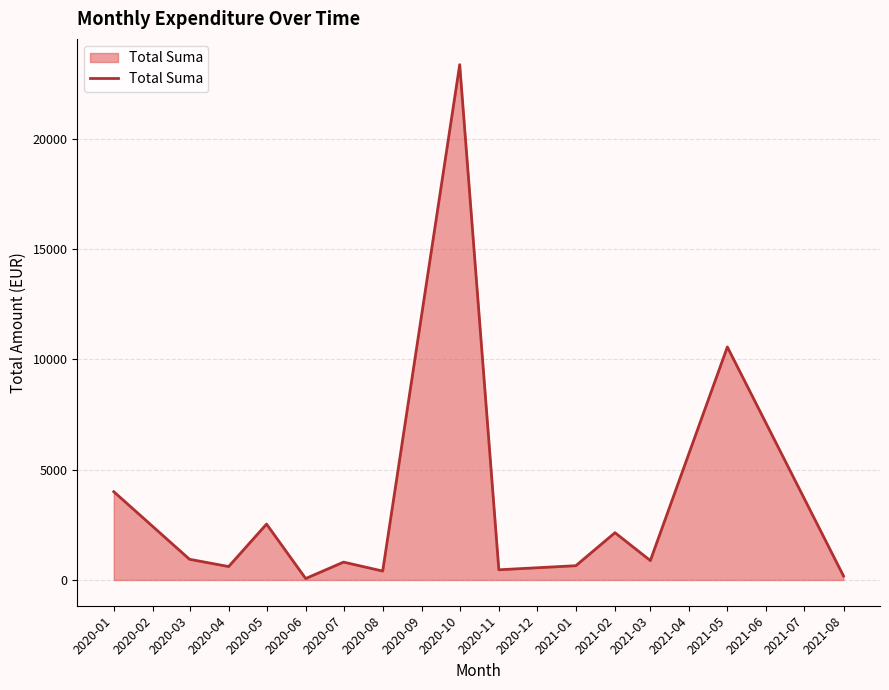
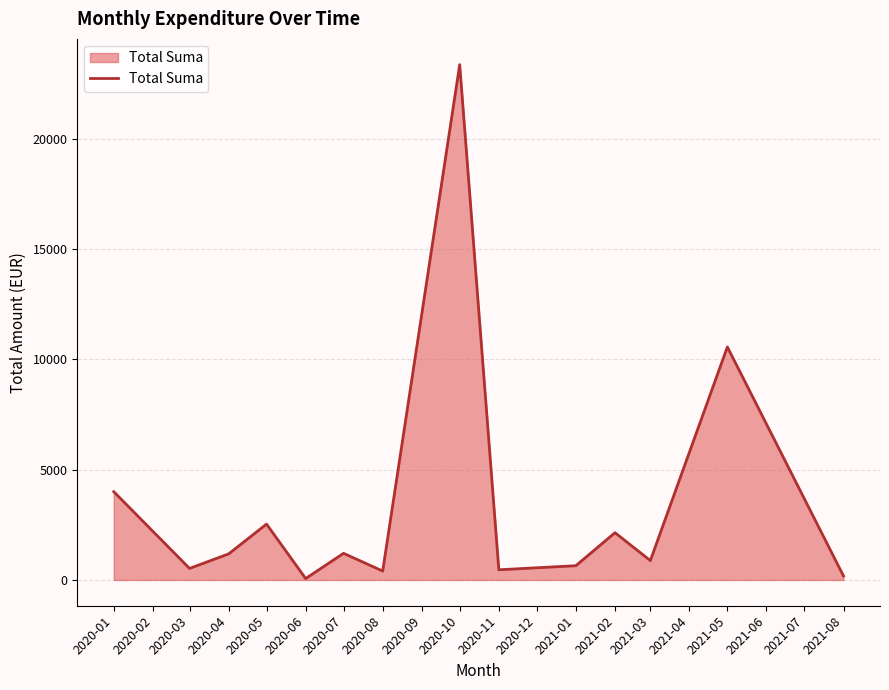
2020-03: 900 -> 500
2020-04: 600 -> 1200
2020-07: 800 -> 1200
